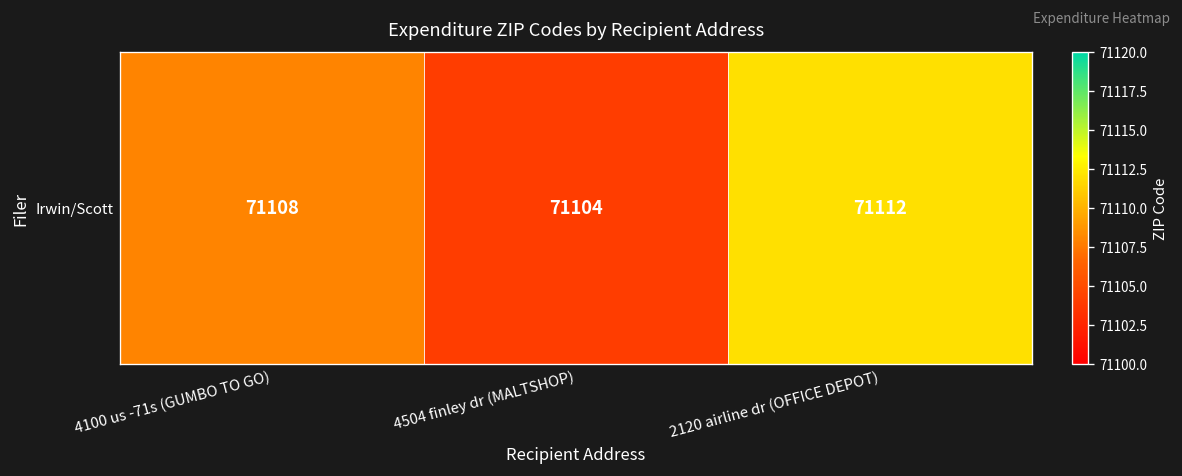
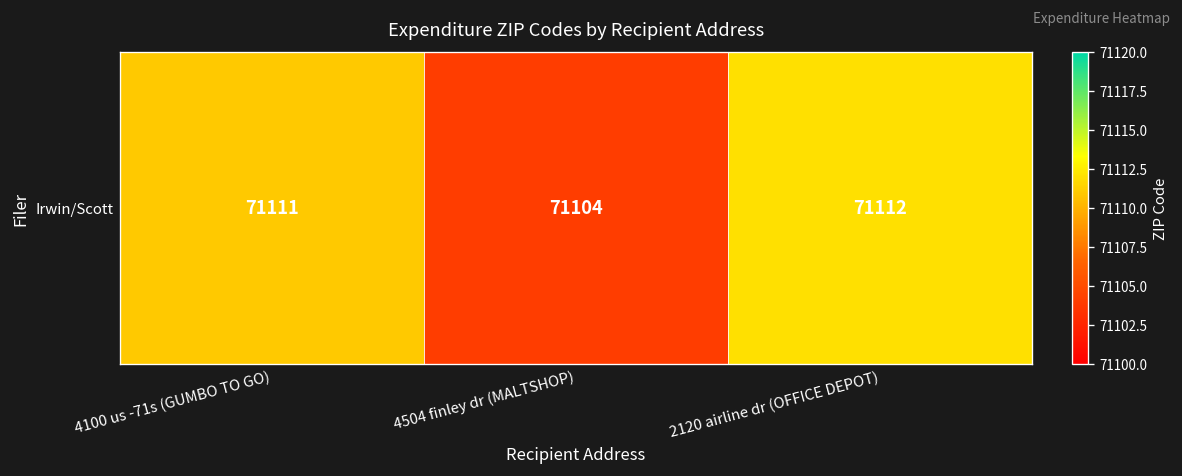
Irwin/Scott, 4100 us -71s (GUMBO TO GO): 71108 -> 71111
